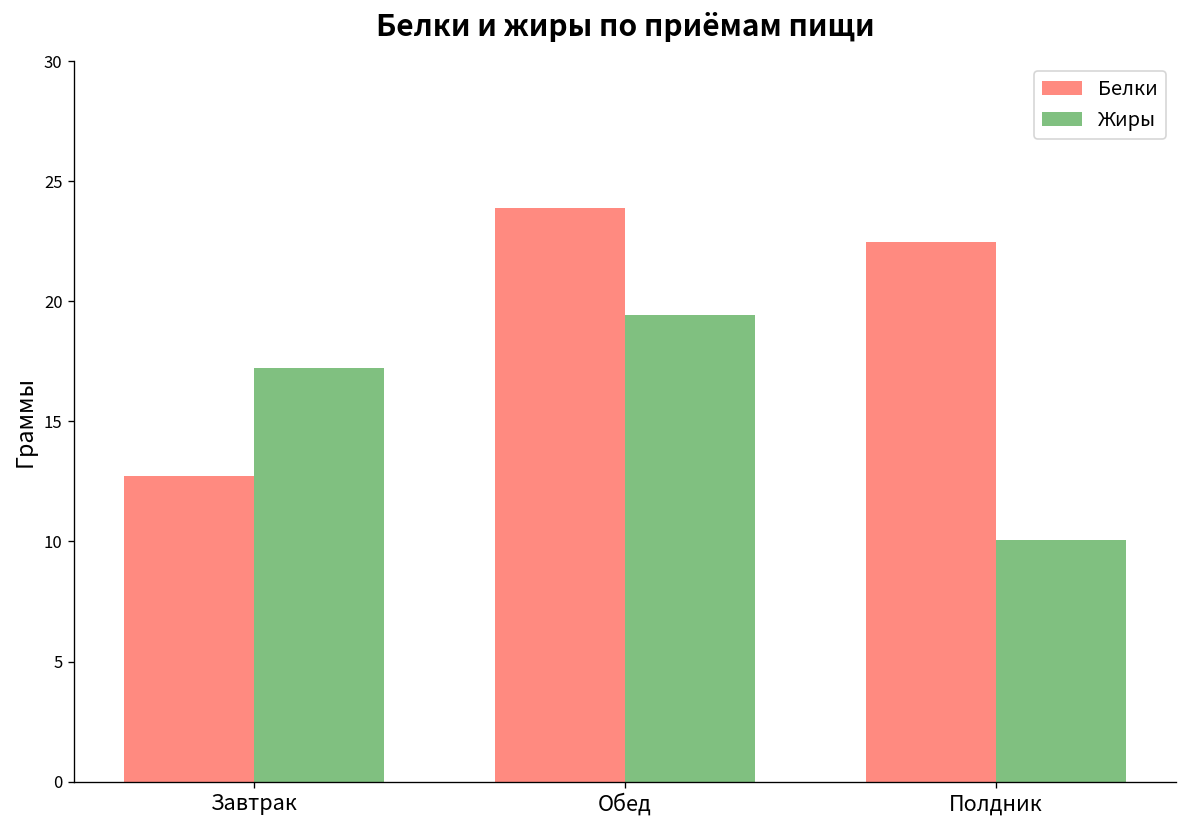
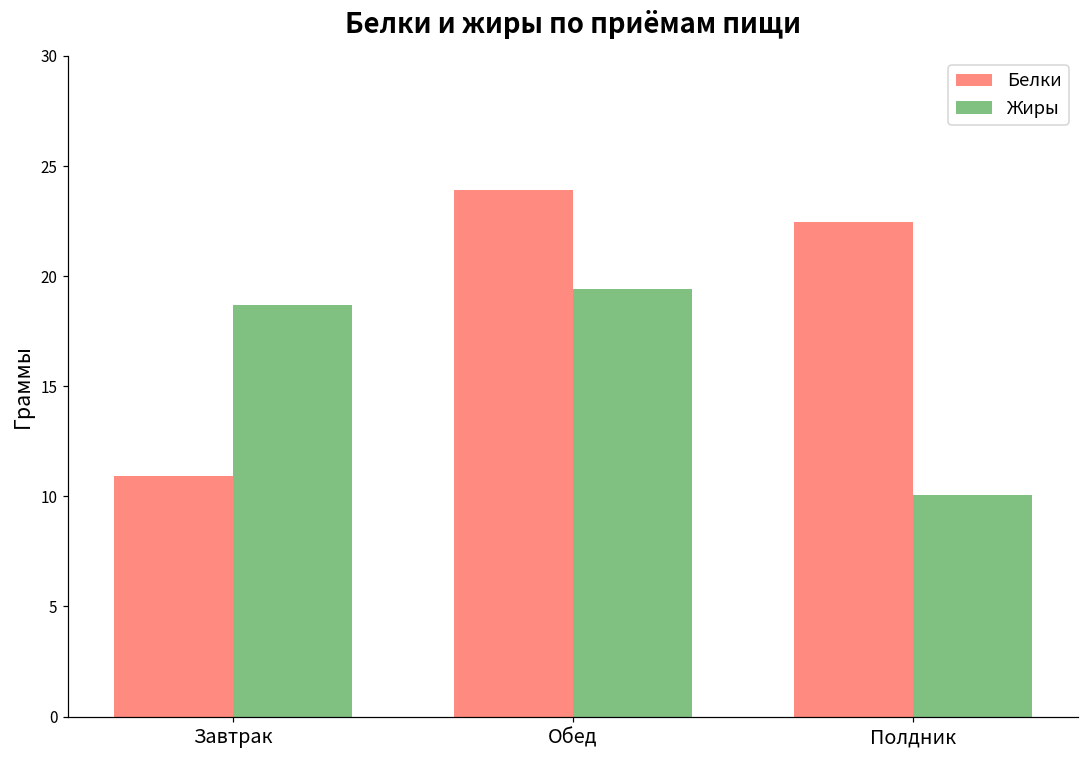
Белки, Завтрак: 12.7 -> 10.9
Жиры, Завтрак: 17.2 -> 18.7
